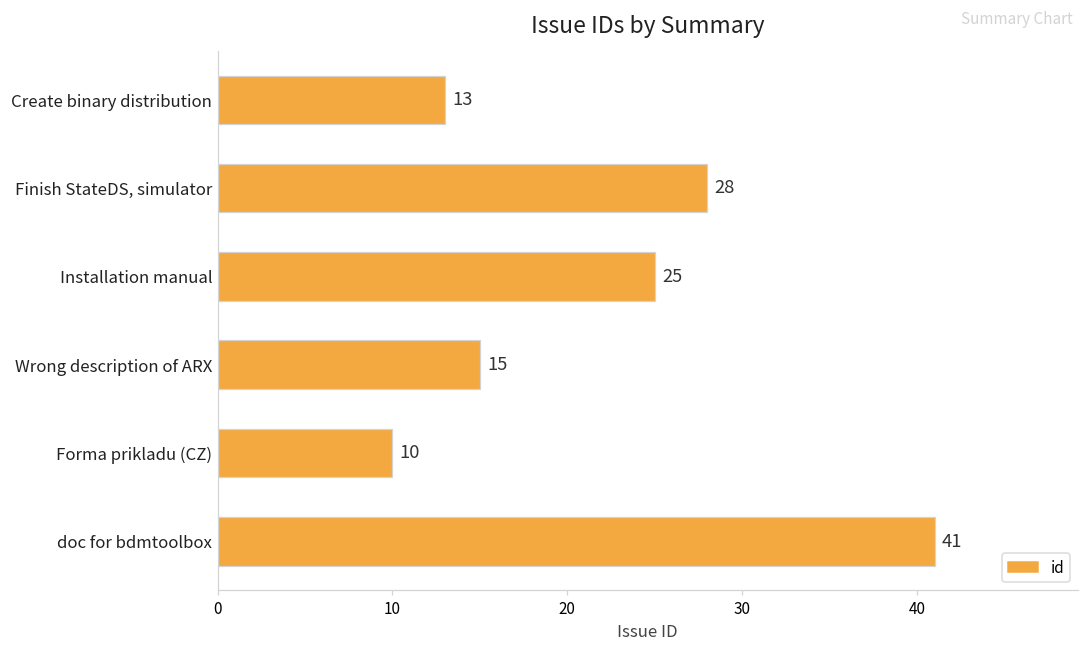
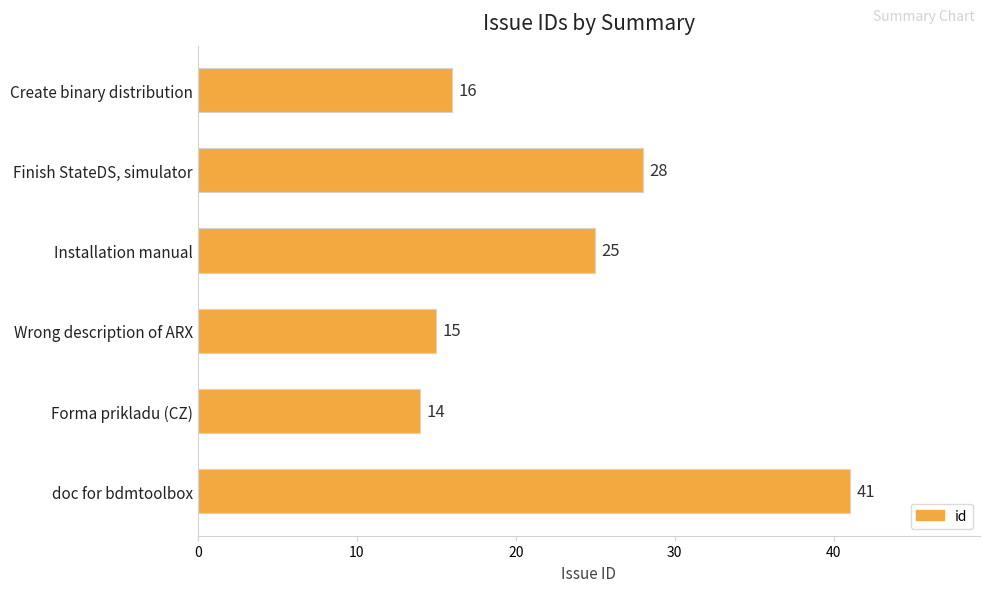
Create binary distribution: 13 -> 16
Forma prikladu (CZ): 10 -> 14
